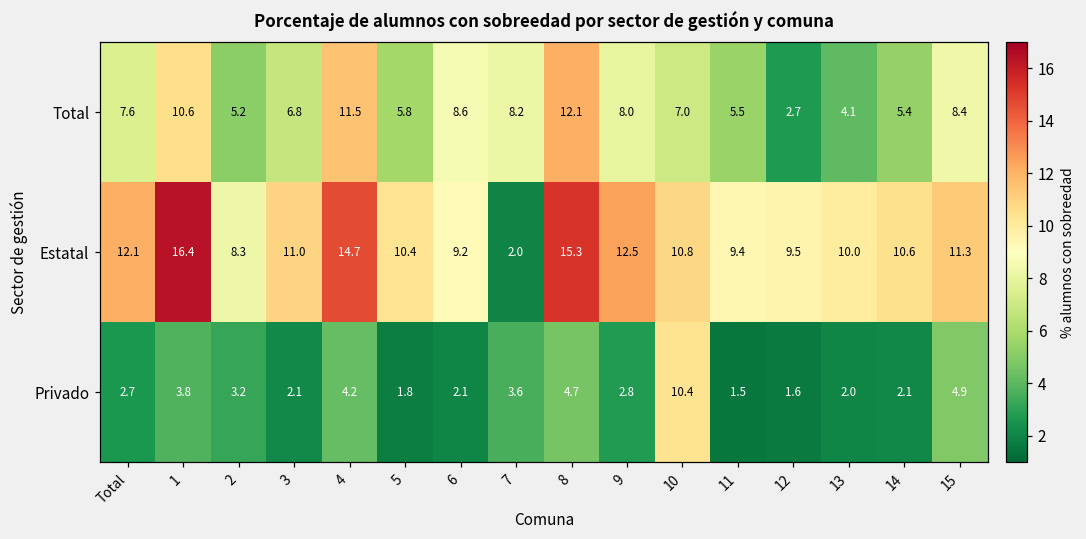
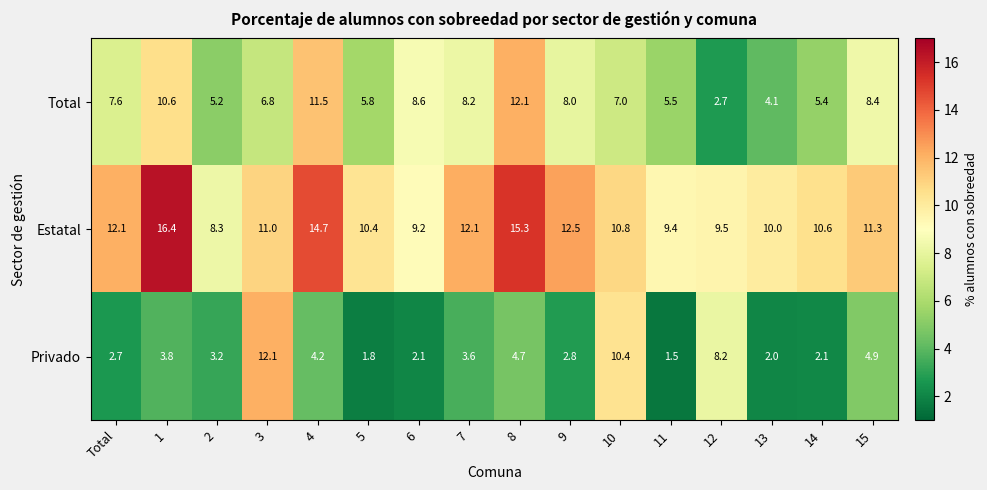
Estatal, 7: 2.0 -> 12.1
Privado, 3: 2.1 -> 12.1
Privado, 12: 1.6 -> 8.2
